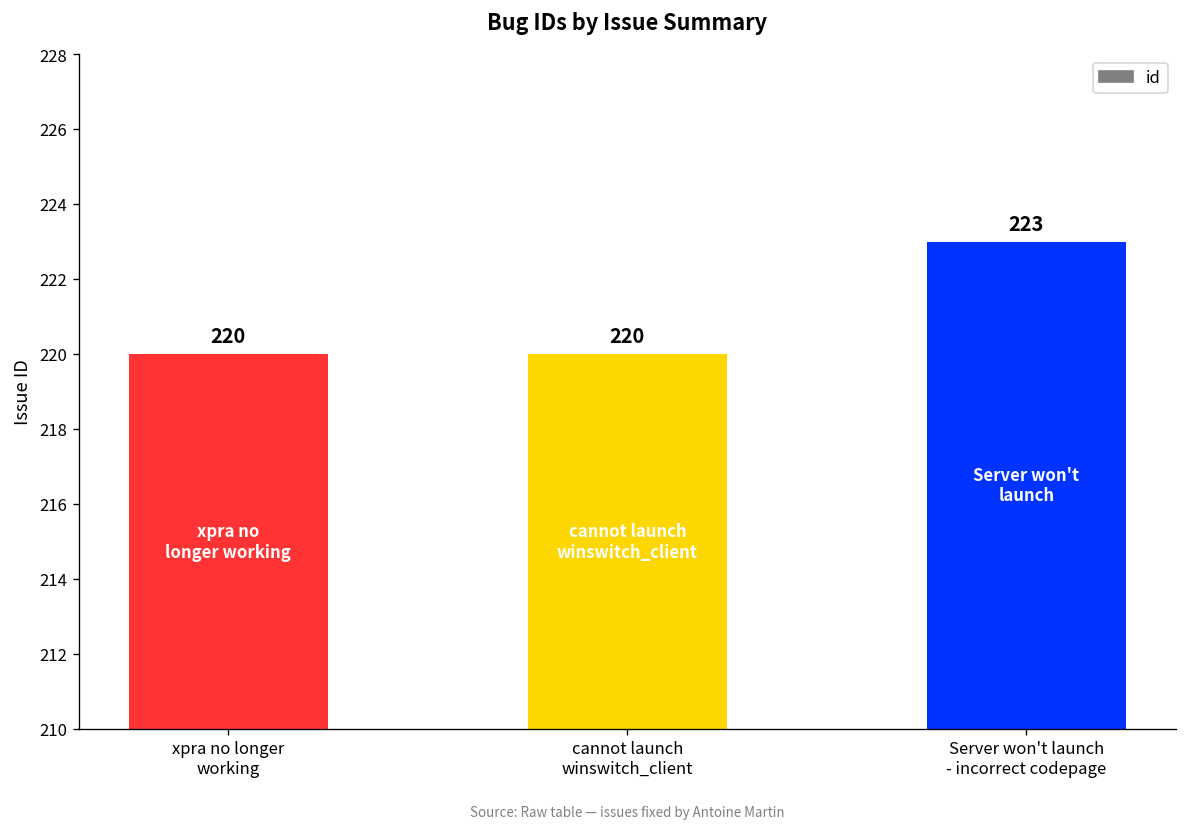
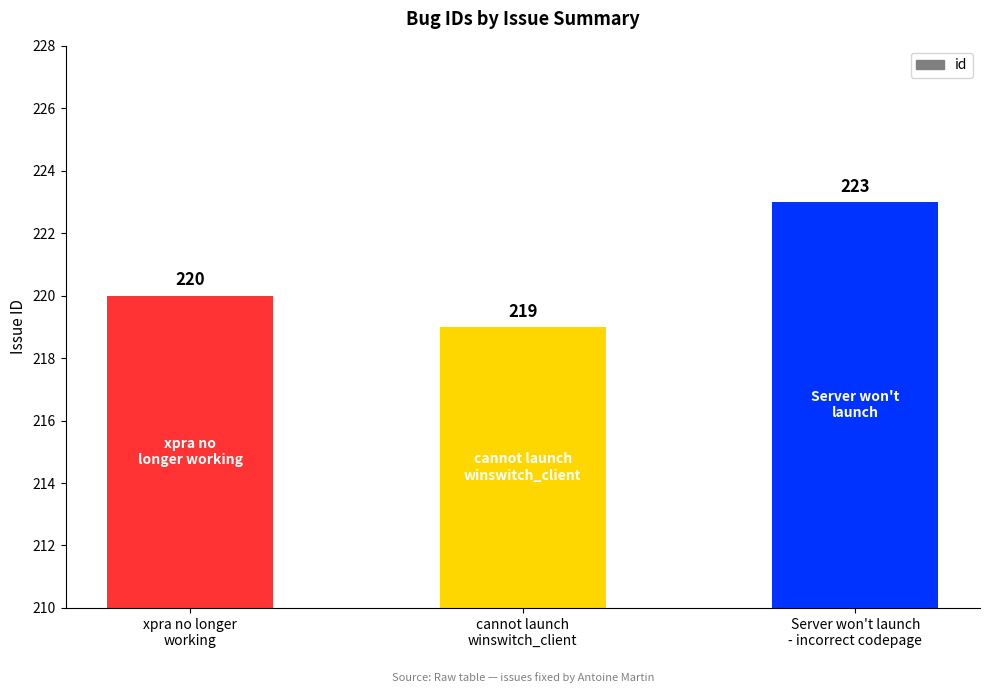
cannot launch winswitch_client: 220 -> 219
